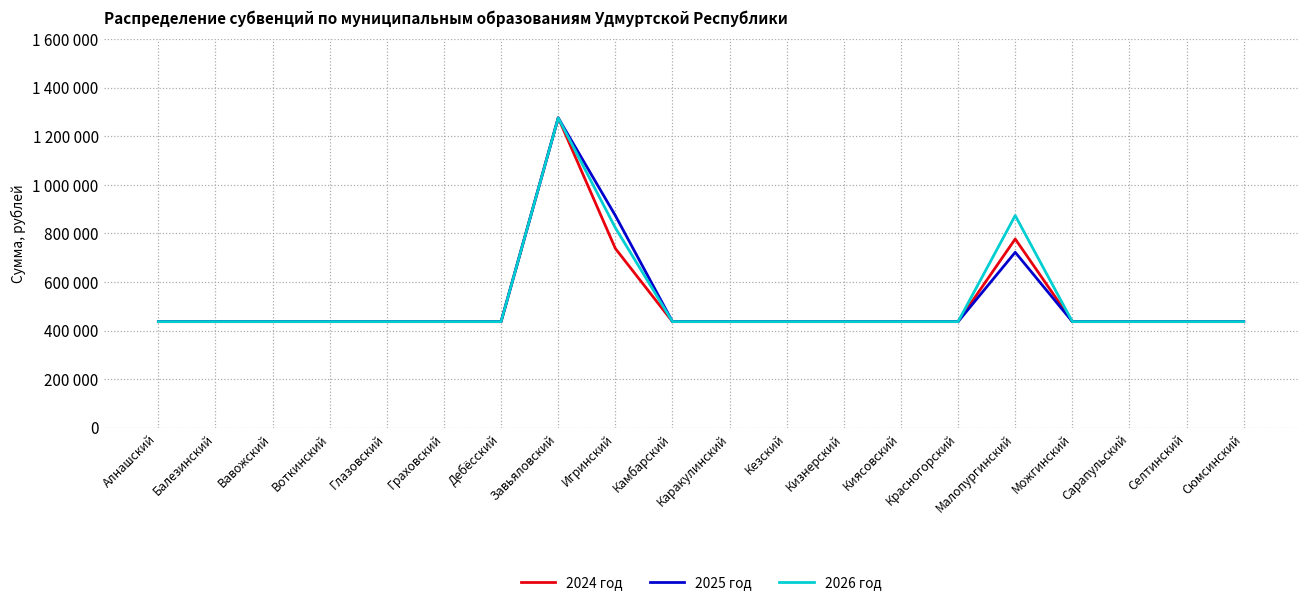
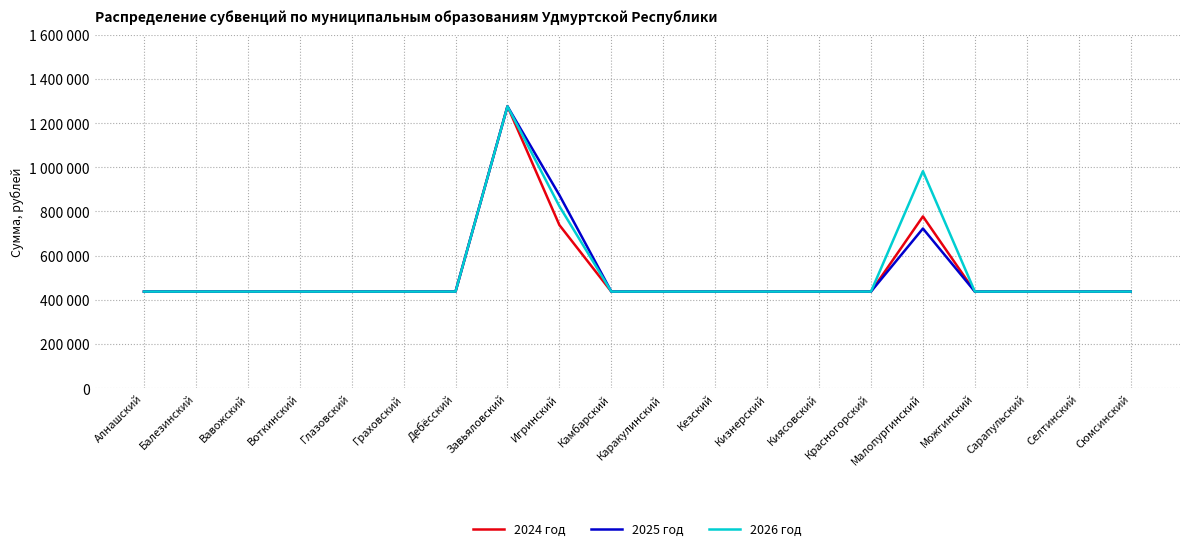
2026 год, Малопургинский: 870000 -> 980000
